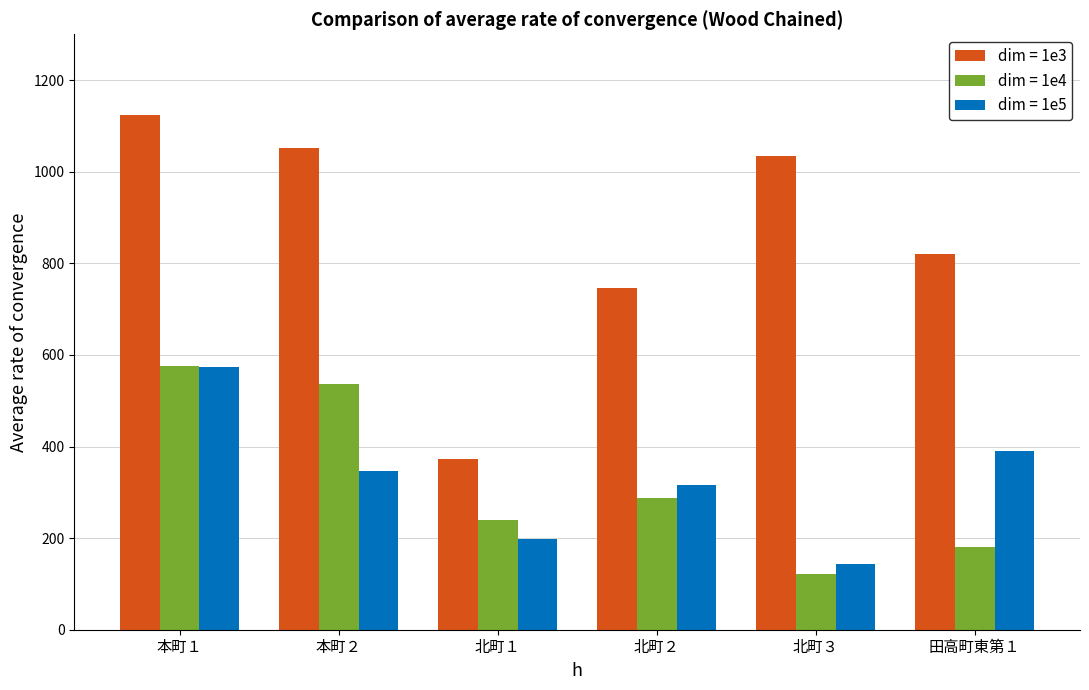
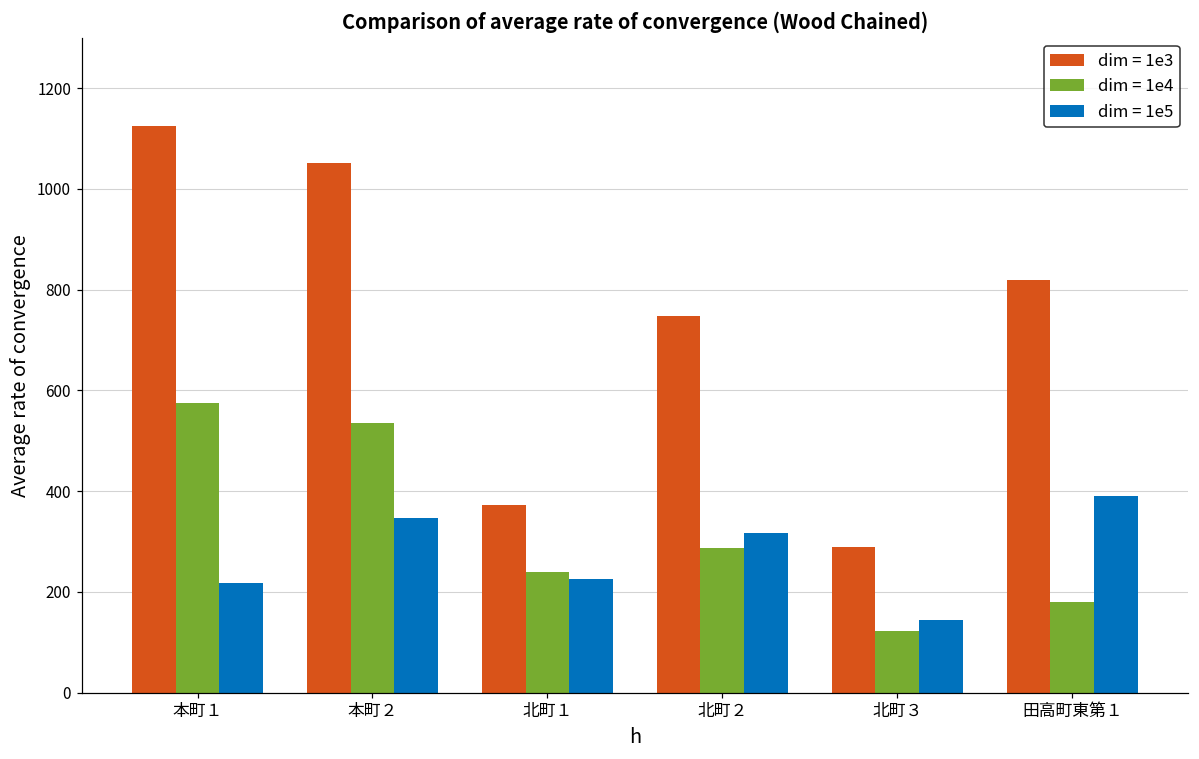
dim = 1e5, 本町１: 570 -> 220
dim = 1e5, 北町１: 200 -> 230
dim = 1e3, 北町３: 1030 -> 290
